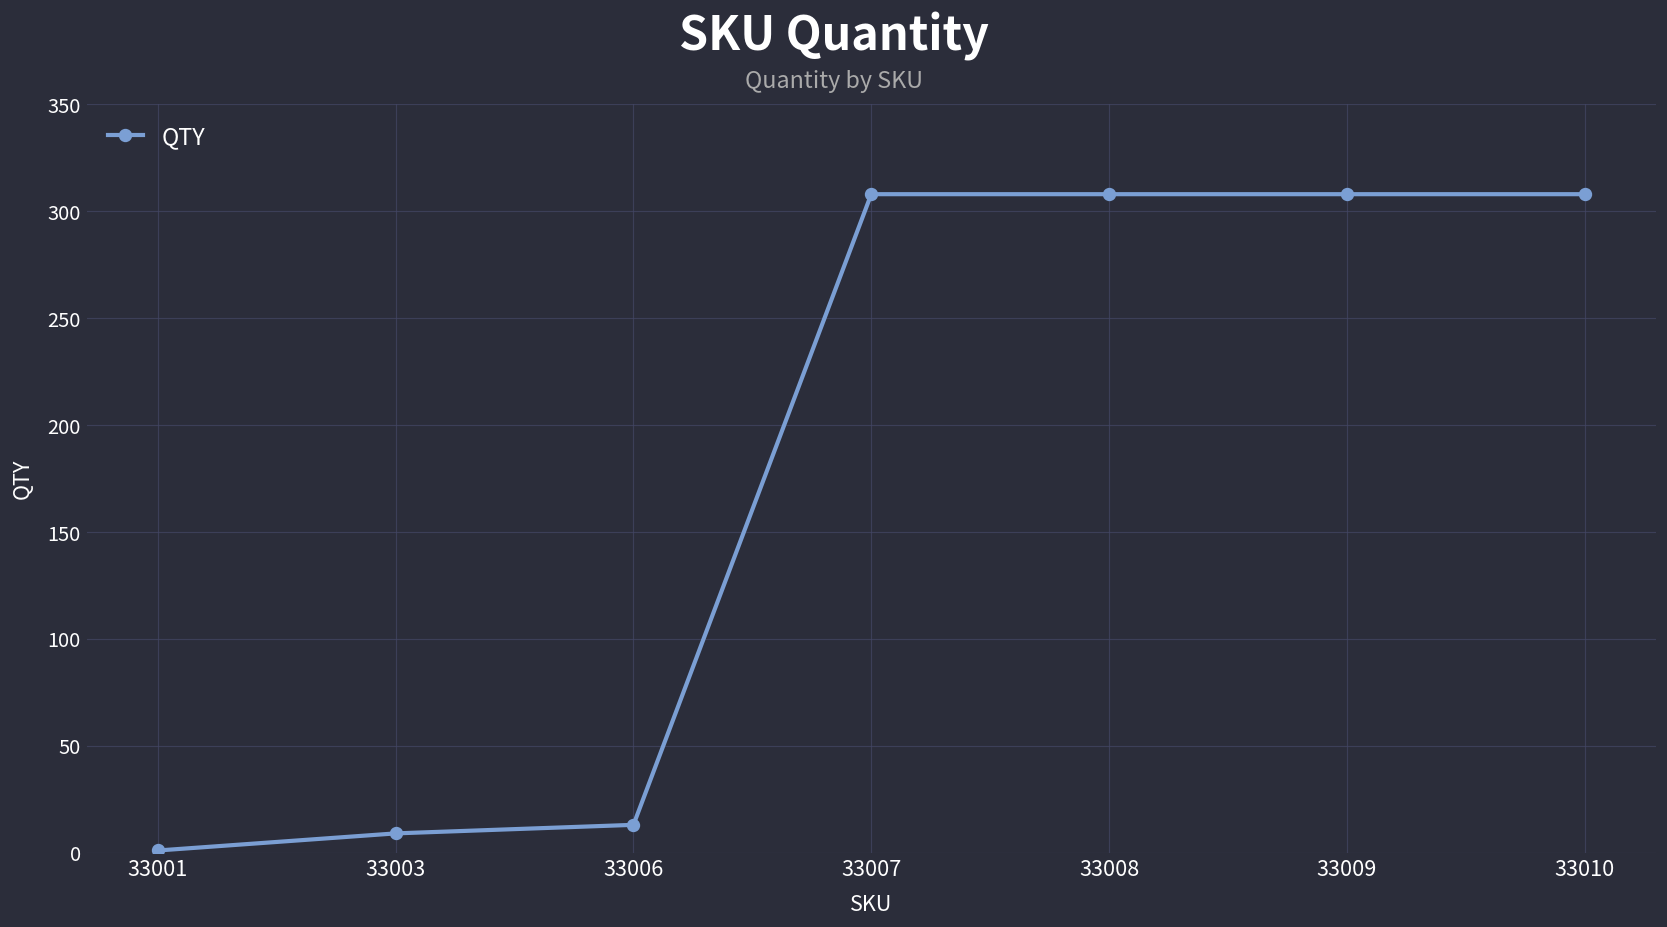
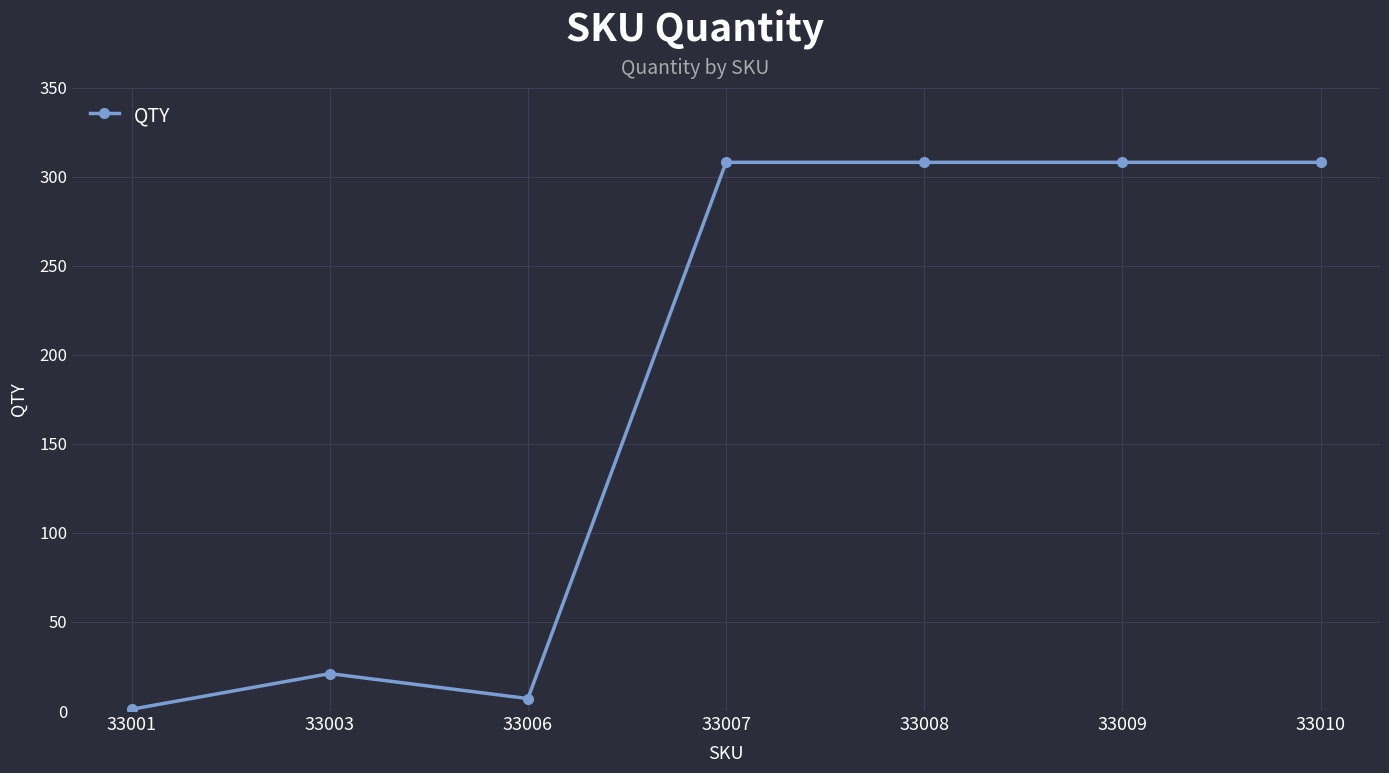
33003: 9 -> 21
33006: 13 -> 7
